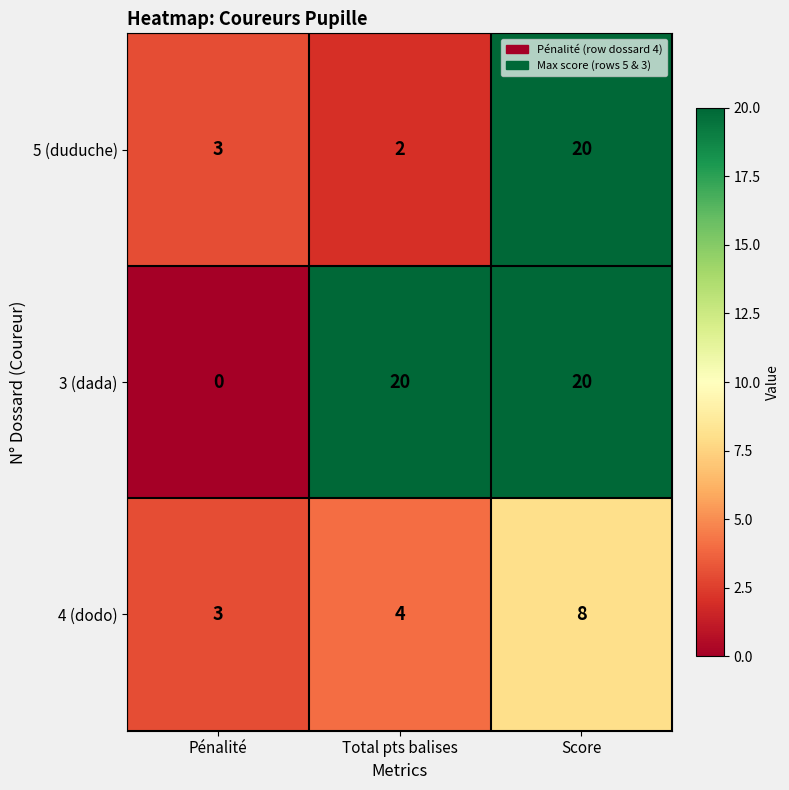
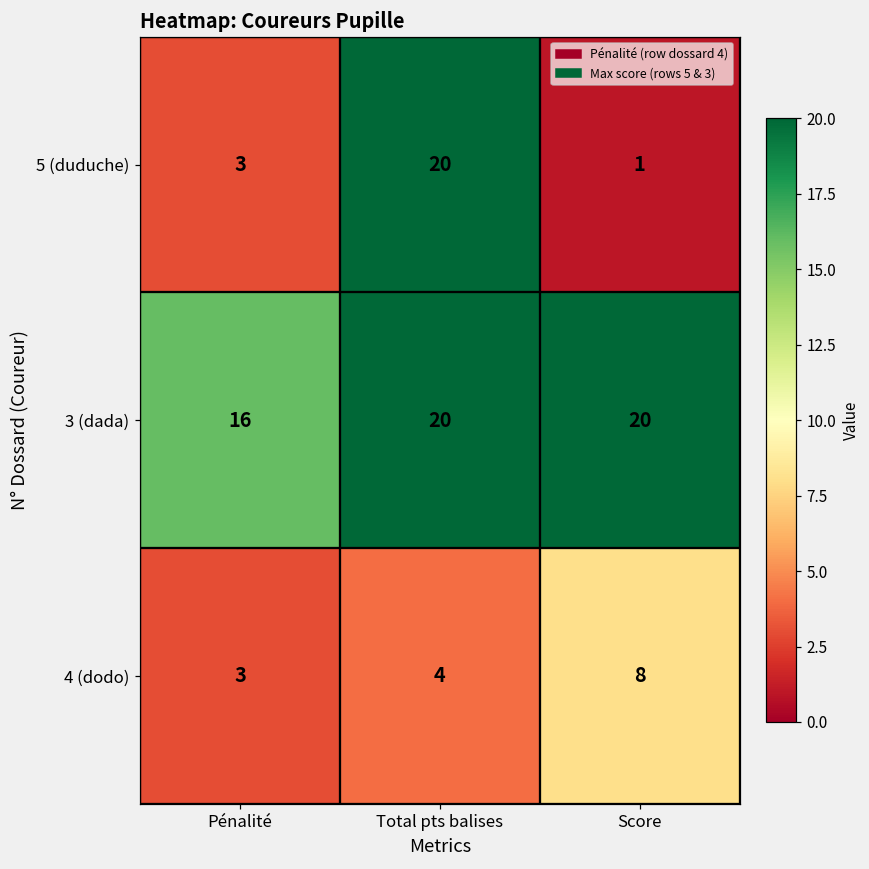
5 (duduche), Total pts balises: 2 -> 20
5 (duduche), Score: 20 -> 1
3 (dada), Pénalité: 0 -> 16
